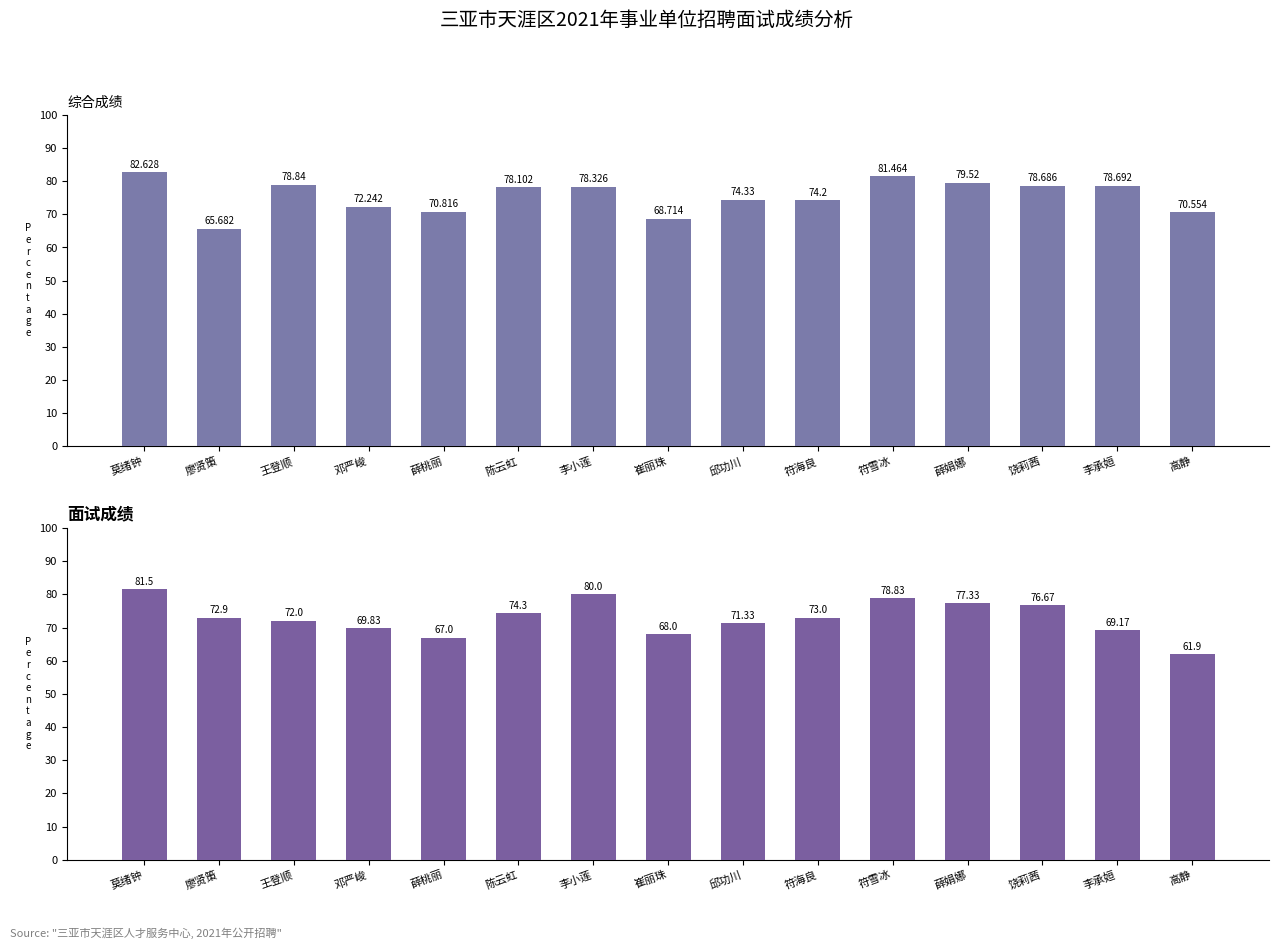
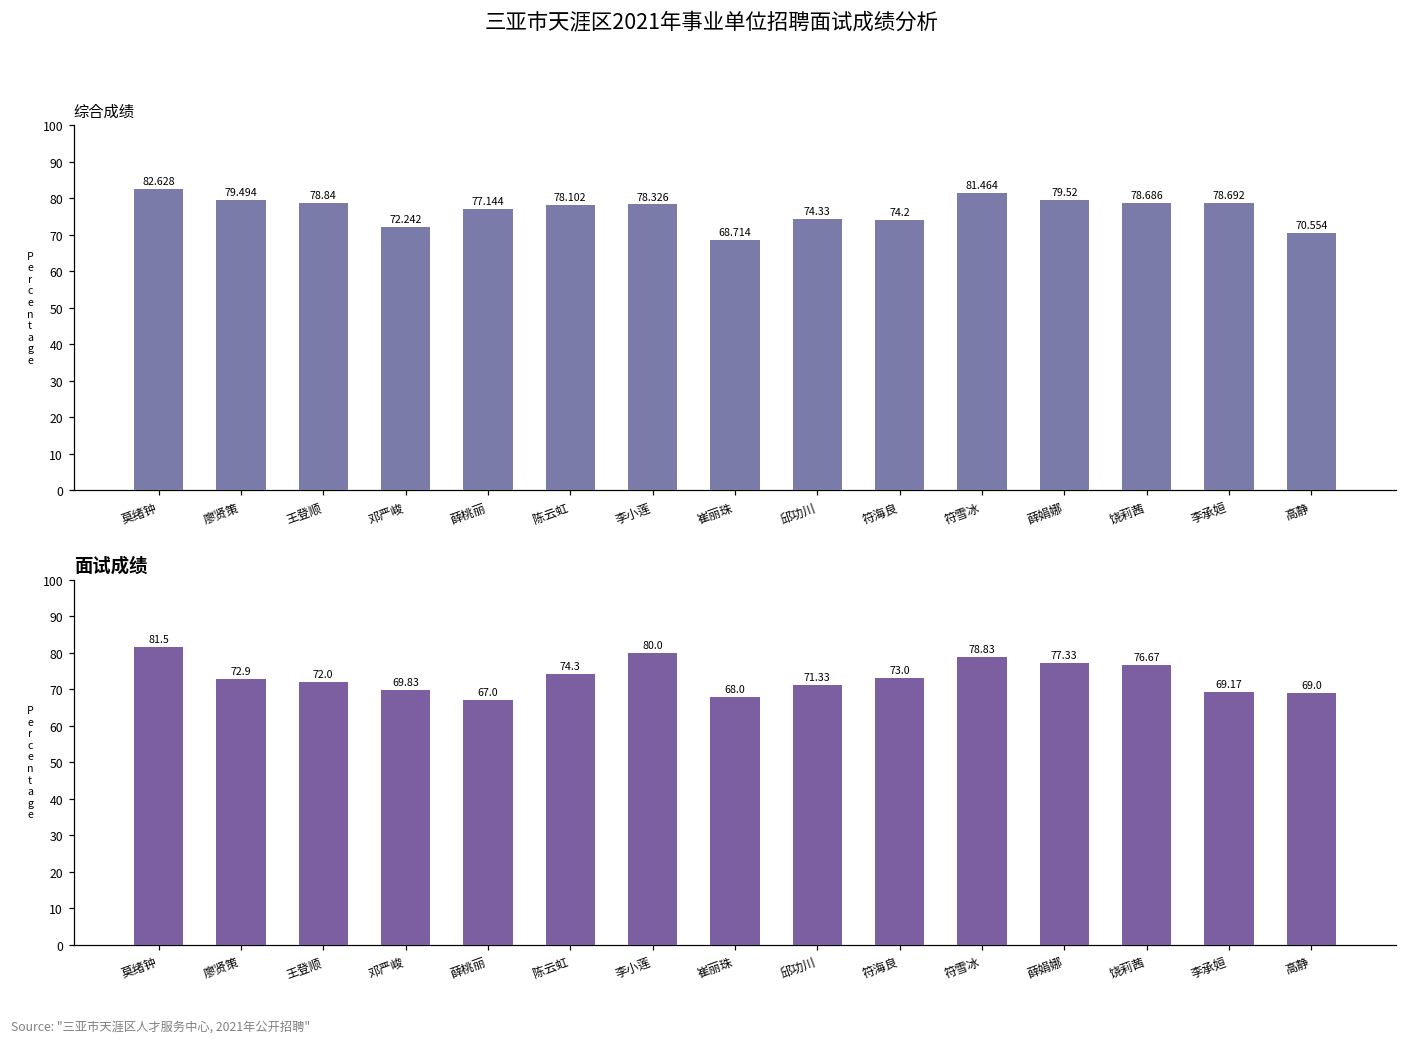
综合成绩, 廖贤策: 65.682 -> 79.494
综合成绩, 薛桃丽: 70.816 -> 77.144
面试成绩, 高静: 61.9 -> 69.0
